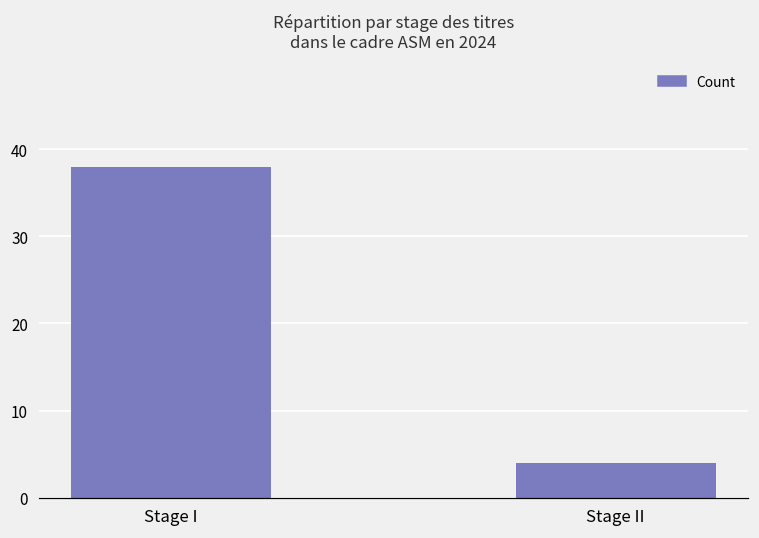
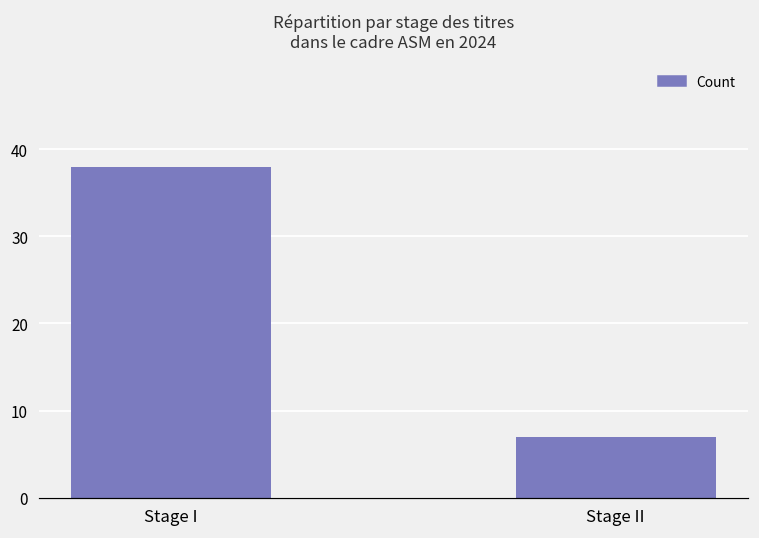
Stage II: 4 -> 7
